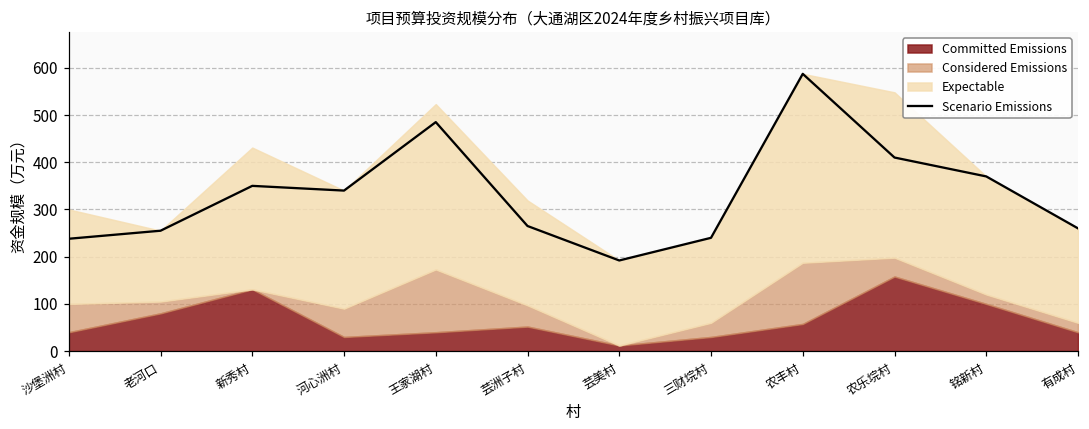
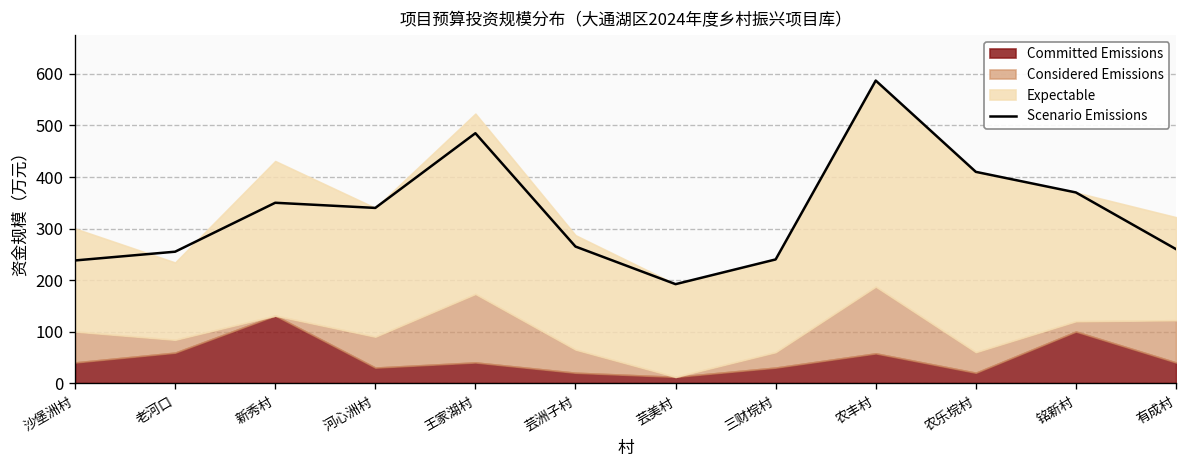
Committed Emissions, 老河口: 80 -> 60
Committed Emissions, 芸洲子村: 50 -> 20
Committed Emissions, 农乐垸村: 160 -> 20
Considered Emissions, 有成村: 20 -> 80
